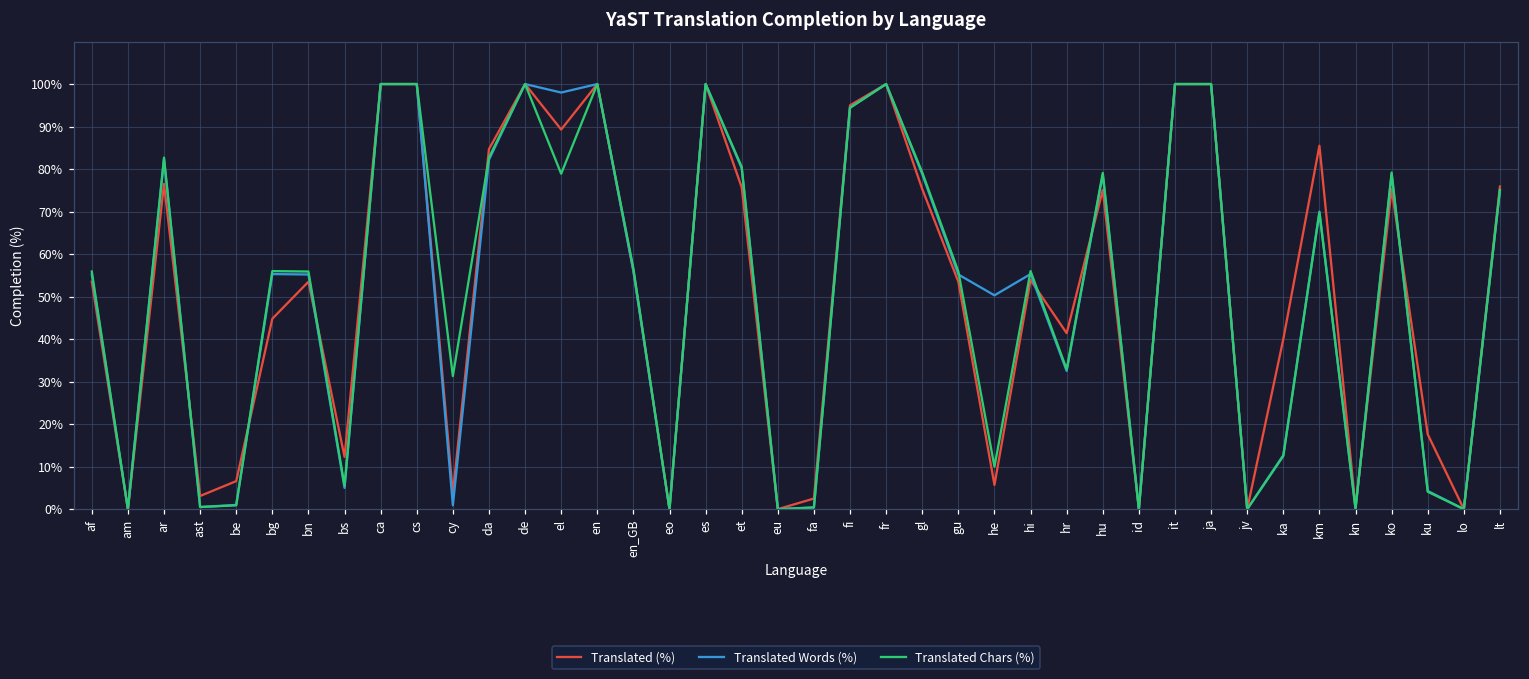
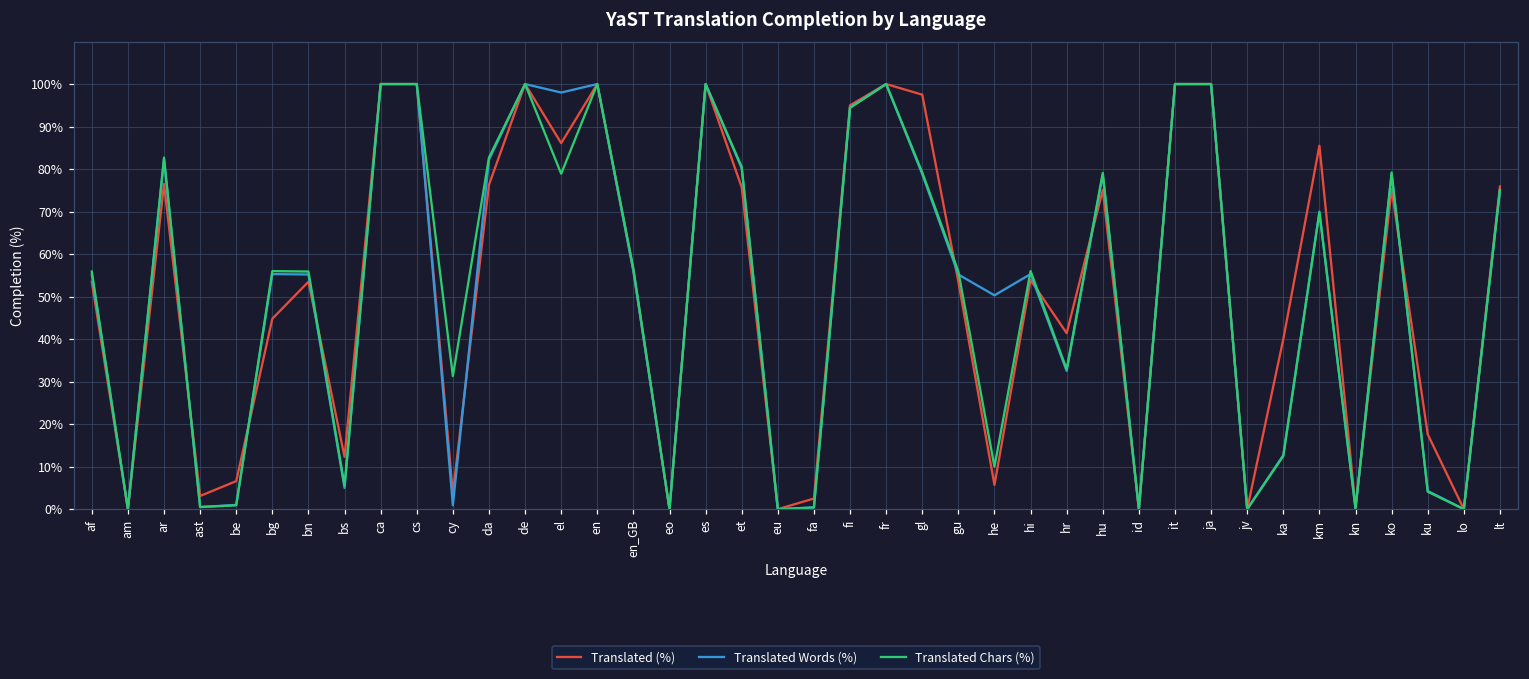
Translated (%), da: 85% -> 76%
Translated (%), el: 89% -> 86%
Translated (%), gl: 75% -> 98%
